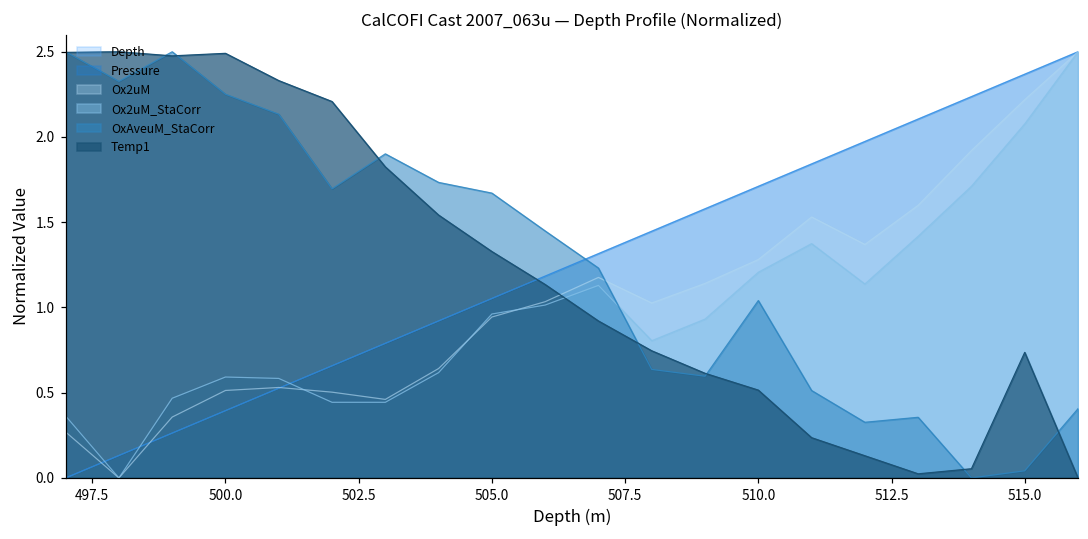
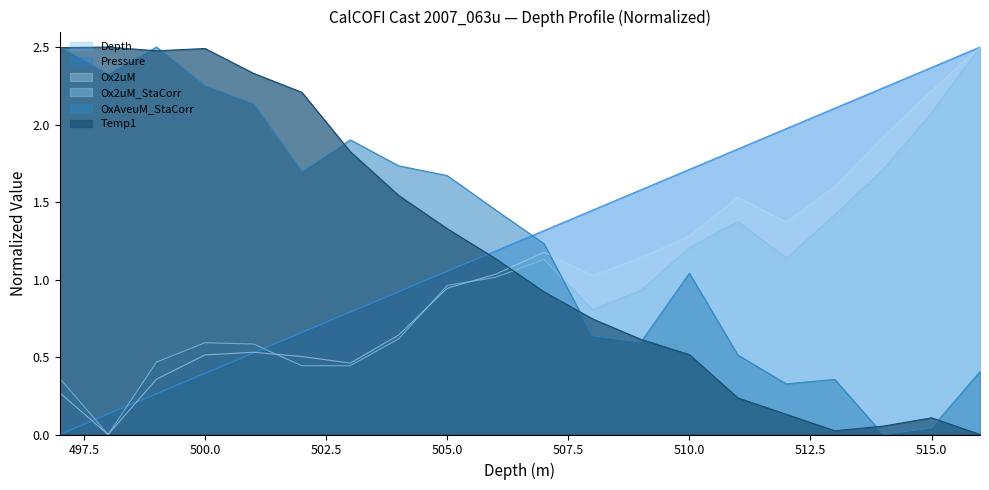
Temp1, 515.0: 0.74 -> 0.11
